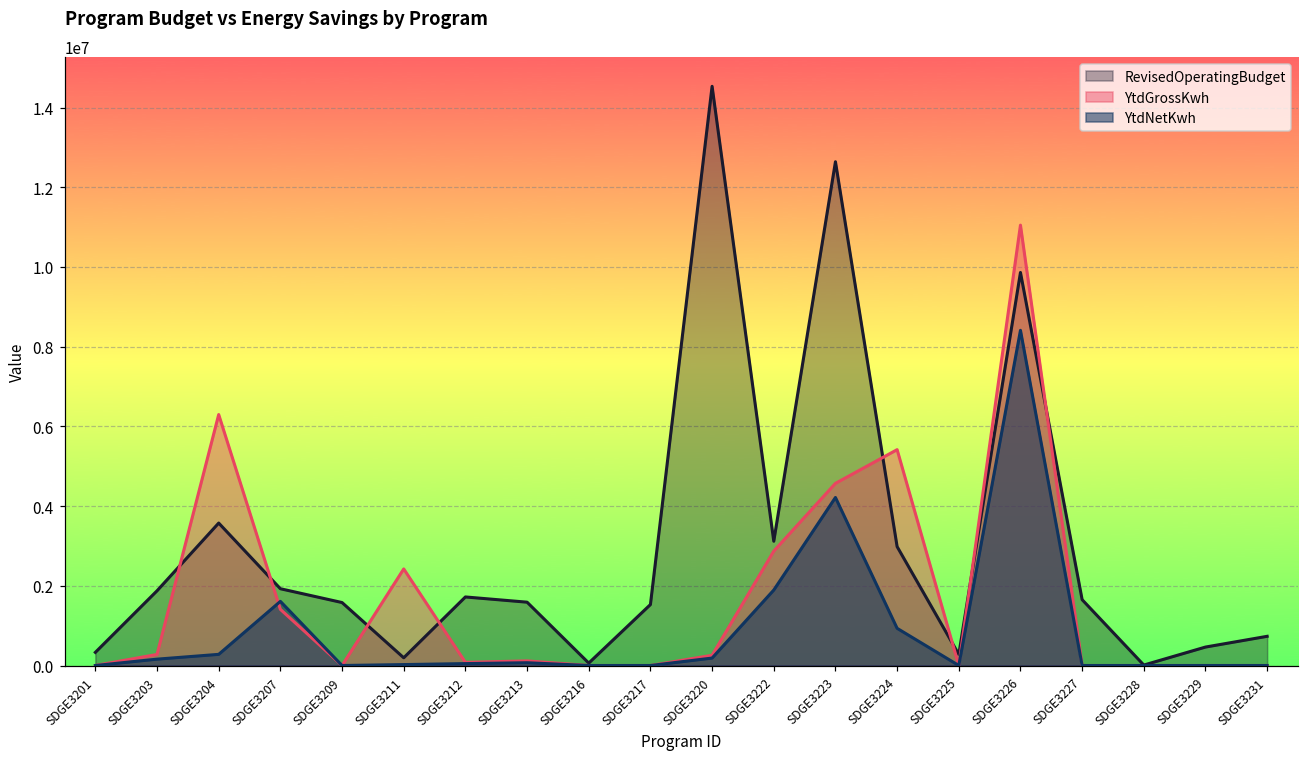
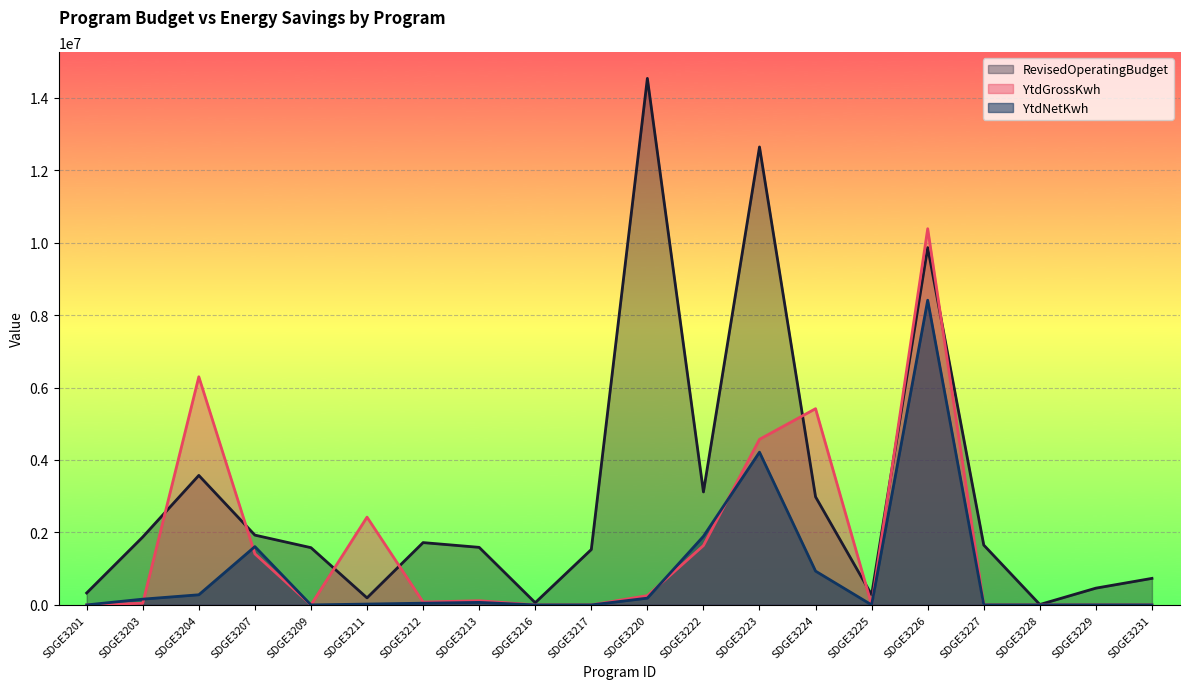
YtdGrossKwh, SDGE3203: 300000 -> 0
YtdGrossKwh, SDGE3222: 2900000 -> 1600000
YtdGrossKwh, SDGE3226: 11000000 -> 10400000
